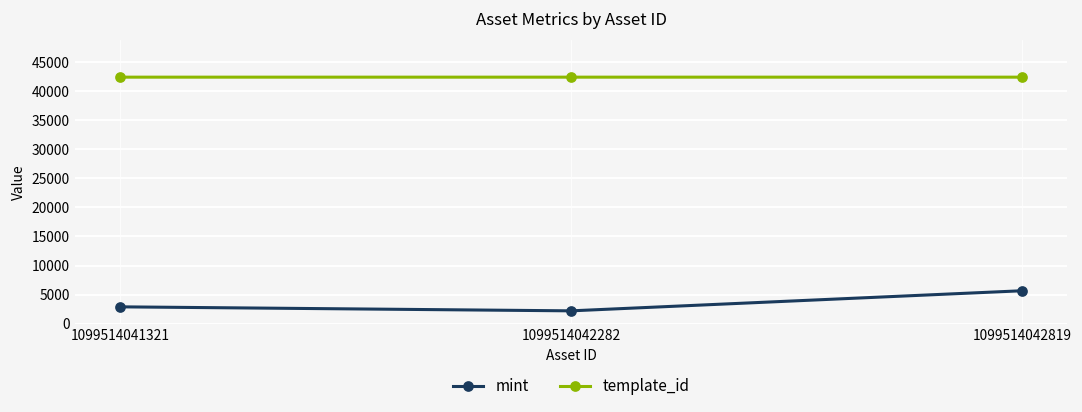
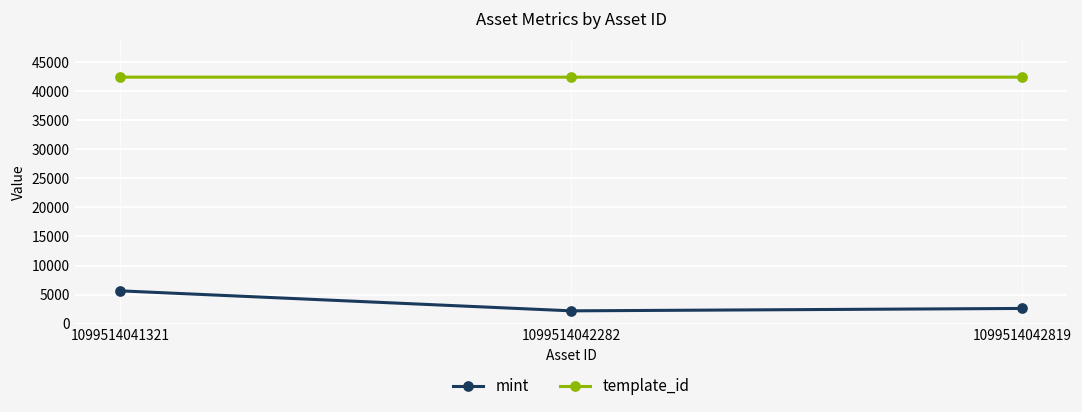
mint, 1099514041321: 3000 -> 6000
mint, 1099514042819: 6000 -> 3000
